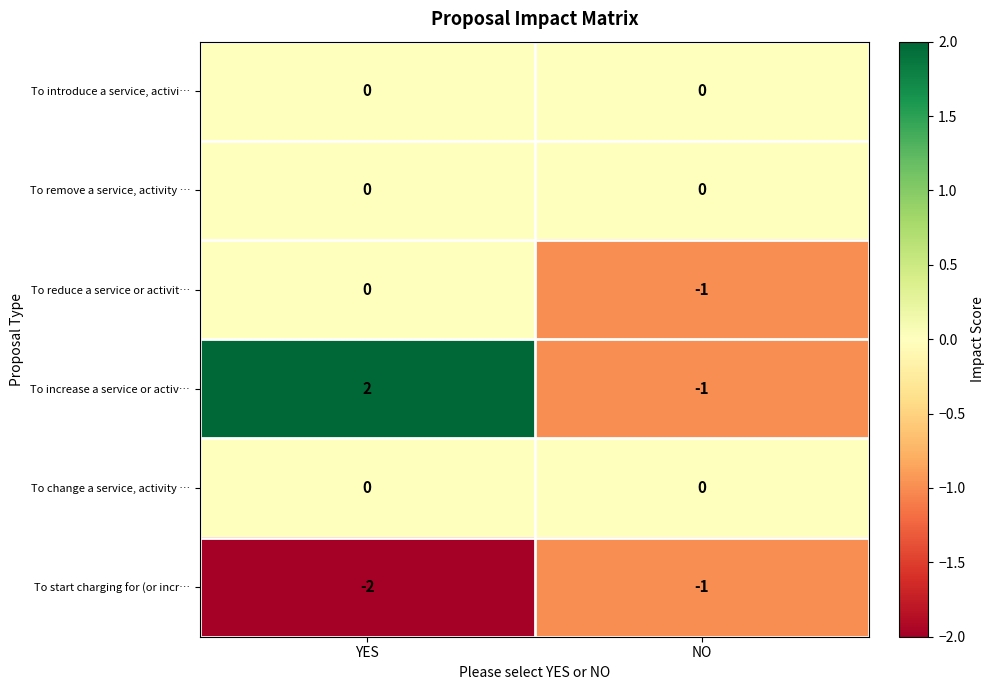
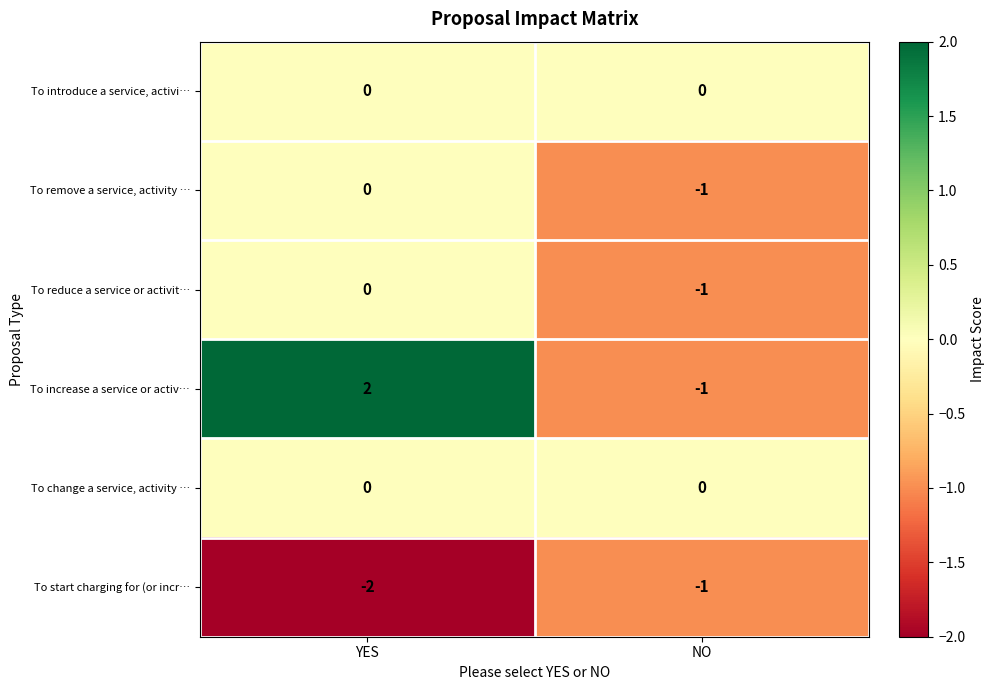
To remove a service, activity …, NO: 0 -> -1
